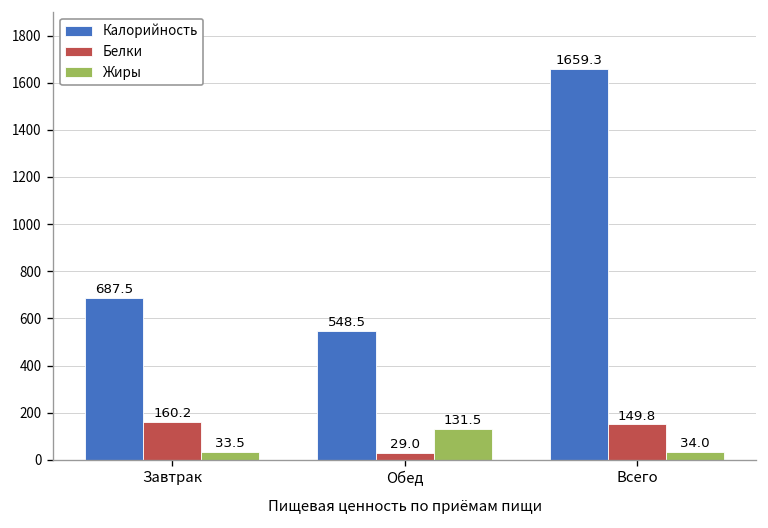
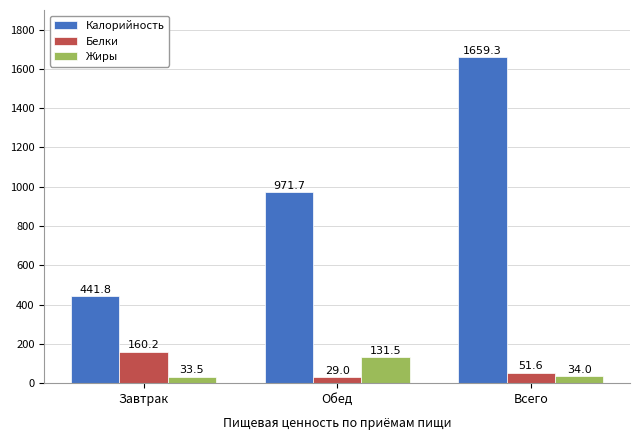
Калорийность, Завтрак: 687.5 -> 441.8
Калорийность, Обед: 548.5 -> 971.7
Белки, Всего: 149.8 -> 51.6
